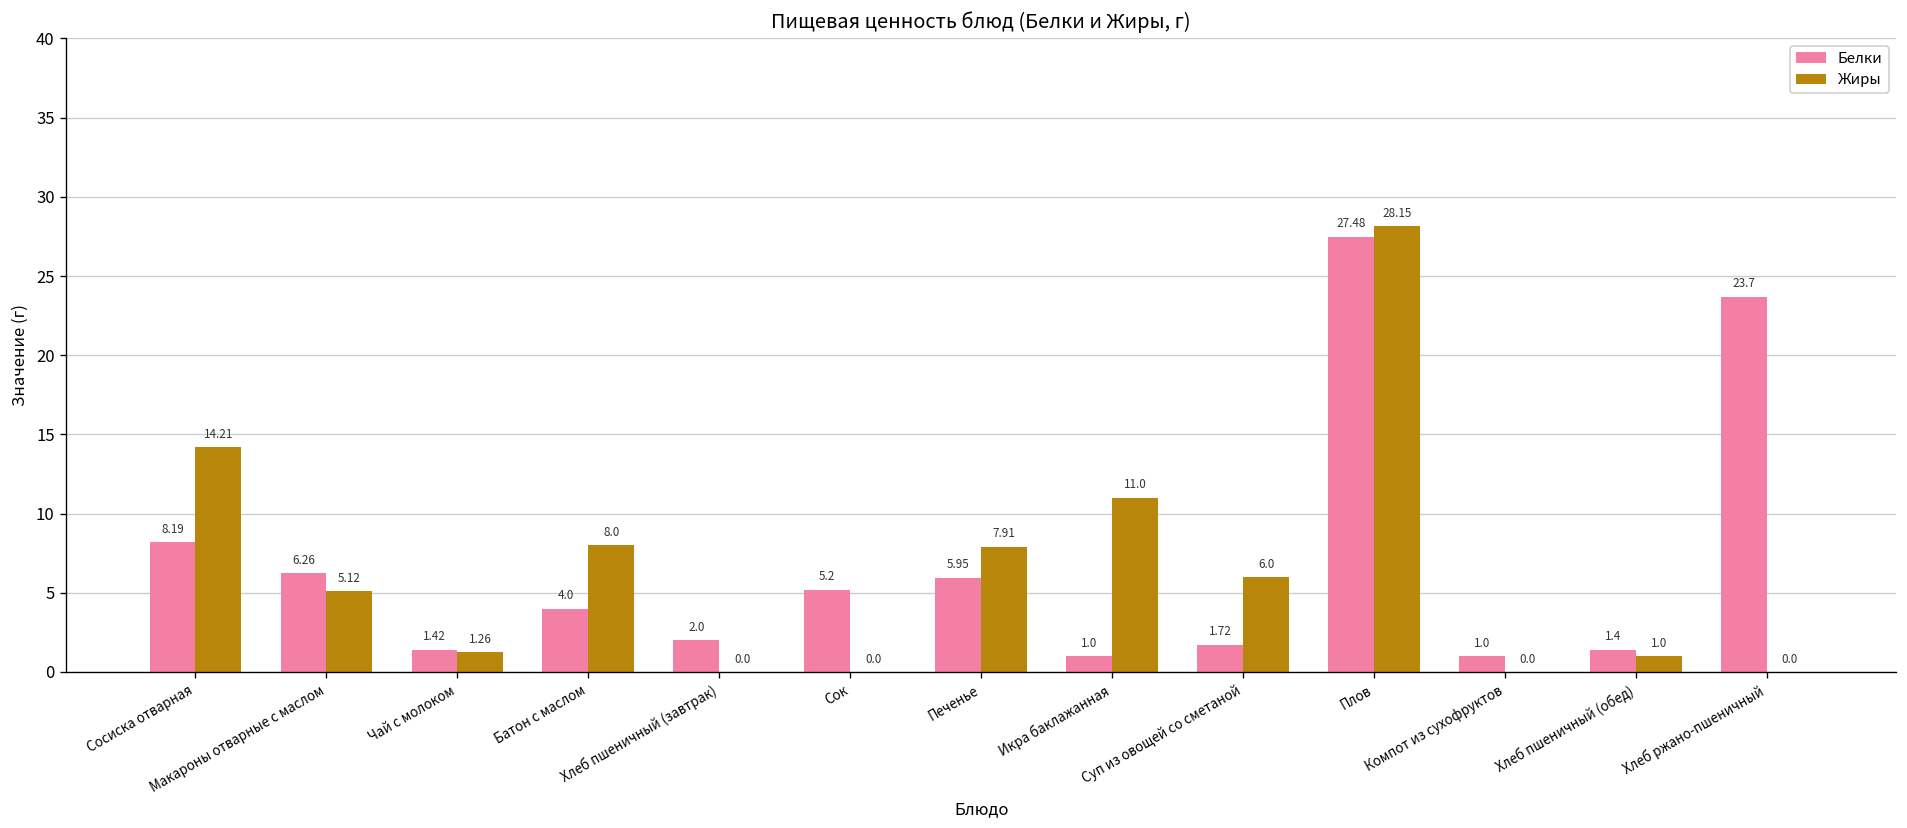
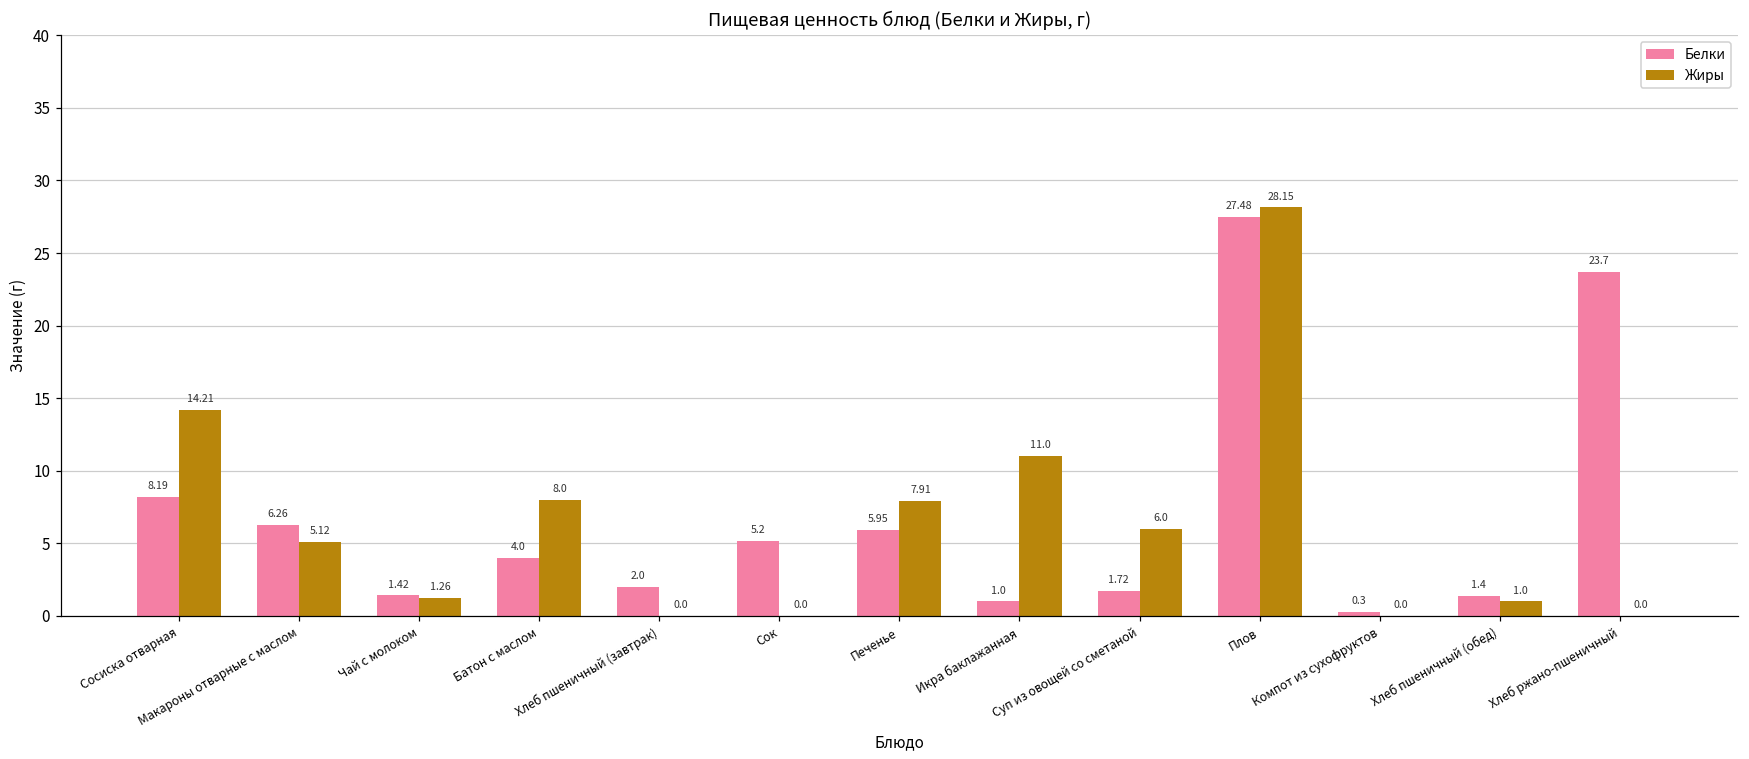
Белки, Компот из сухофруктов: 1.0 -> 0.3
